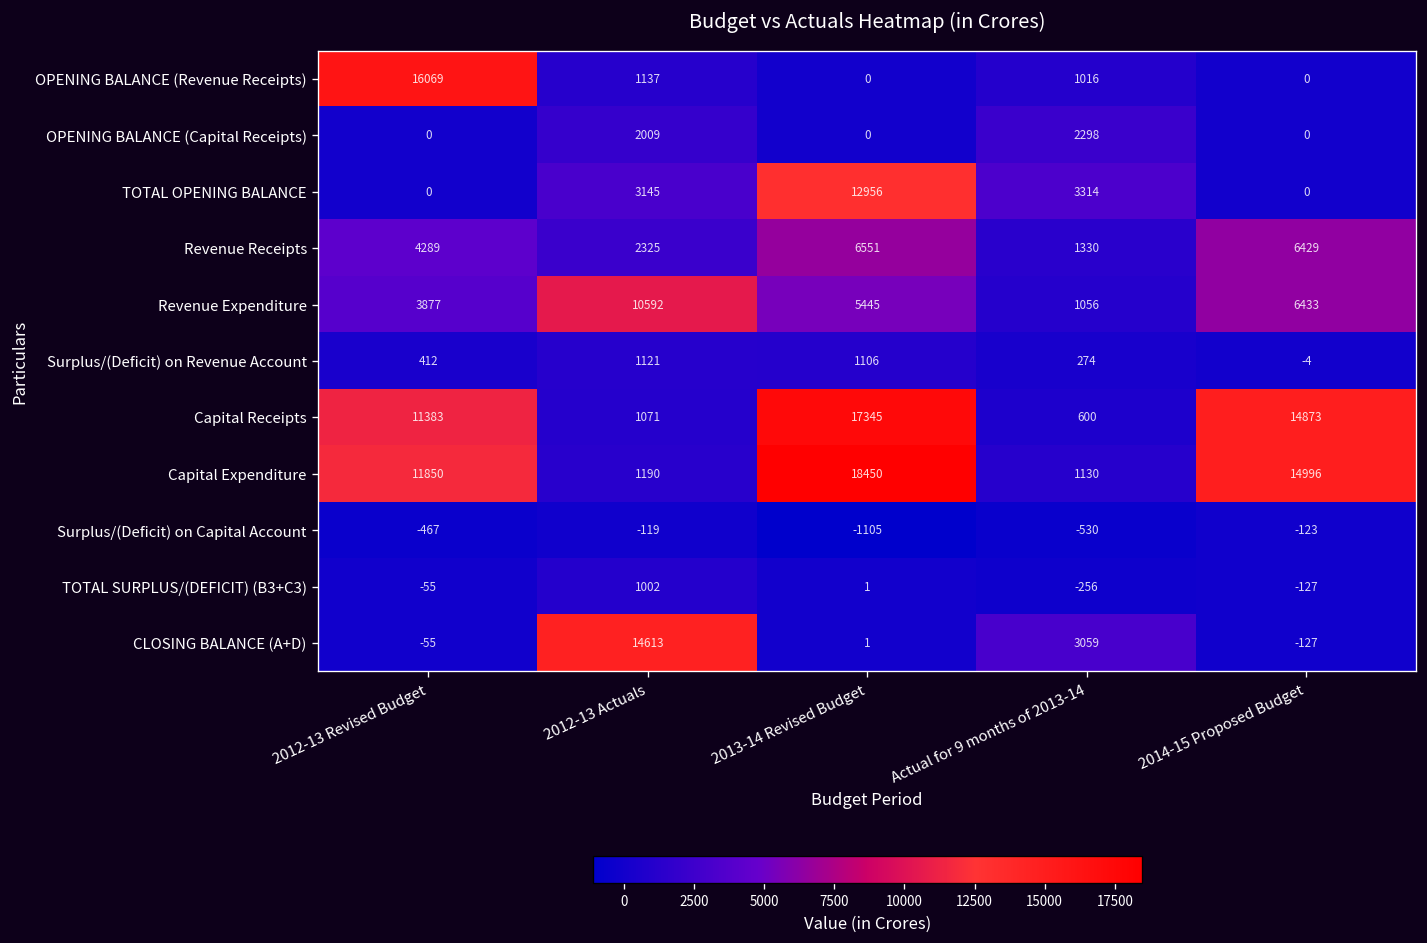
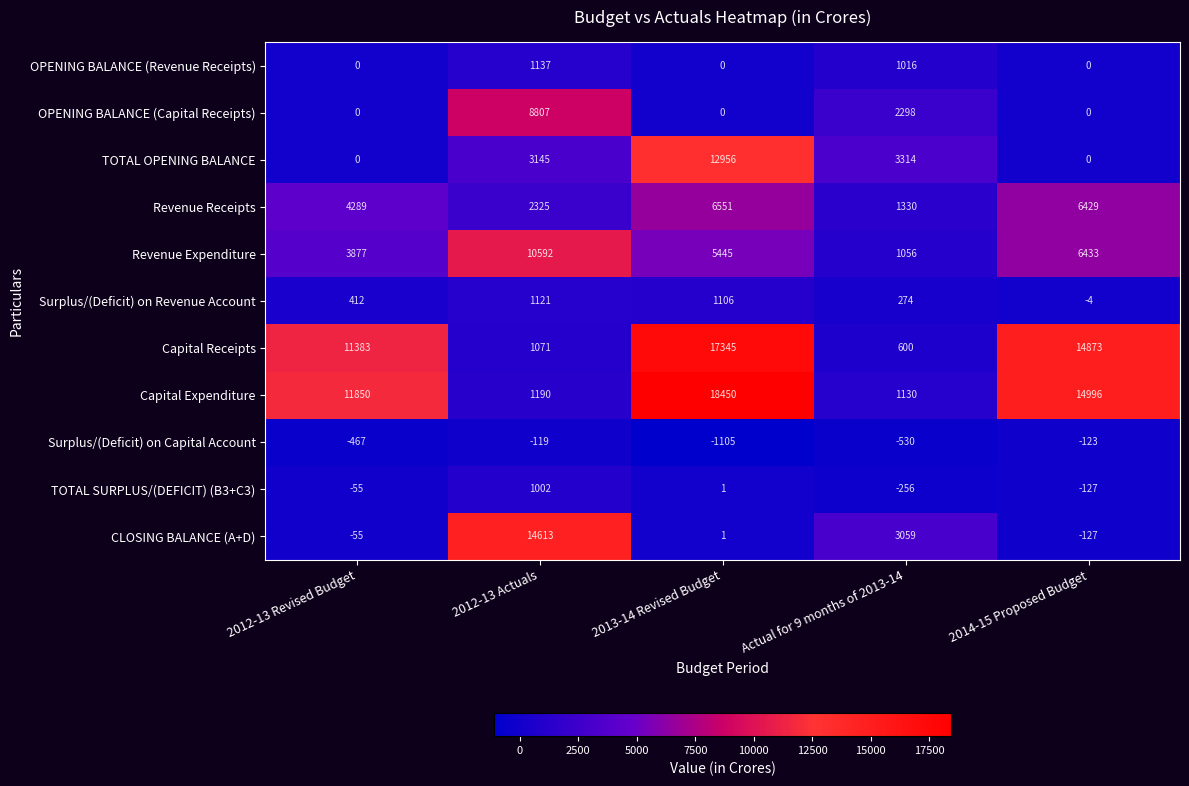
OPENING BALANCE (Revenue Receipts), 2012-13 Revised Budget: 16069 -> 0
OPENING BALANCE (Capital Receipts), 2012-13 Actuals: 2009 -> 8807
